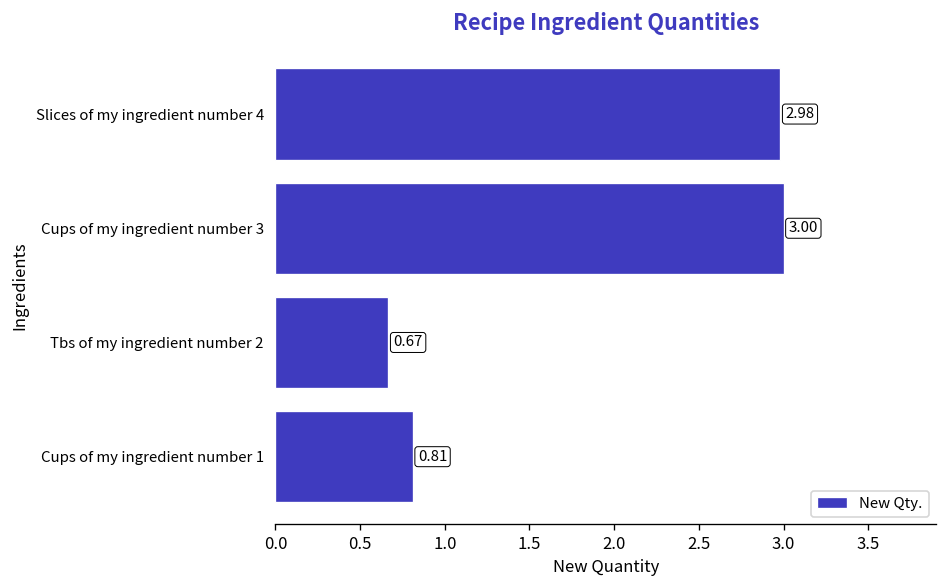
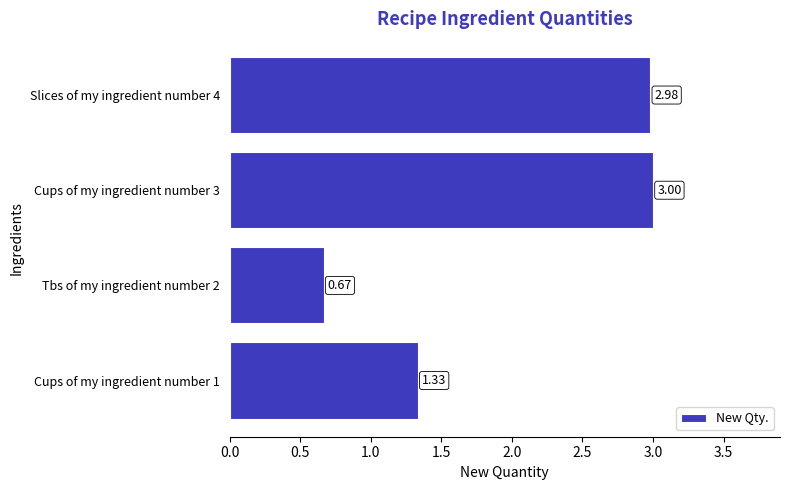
Cups of my ingredient number 1: 0.81 -> 1.33
